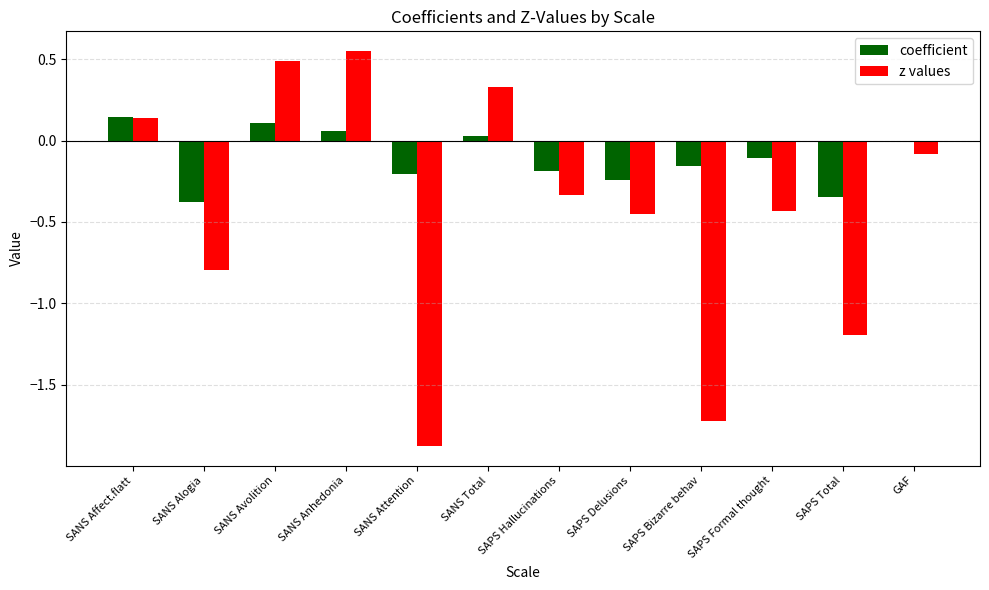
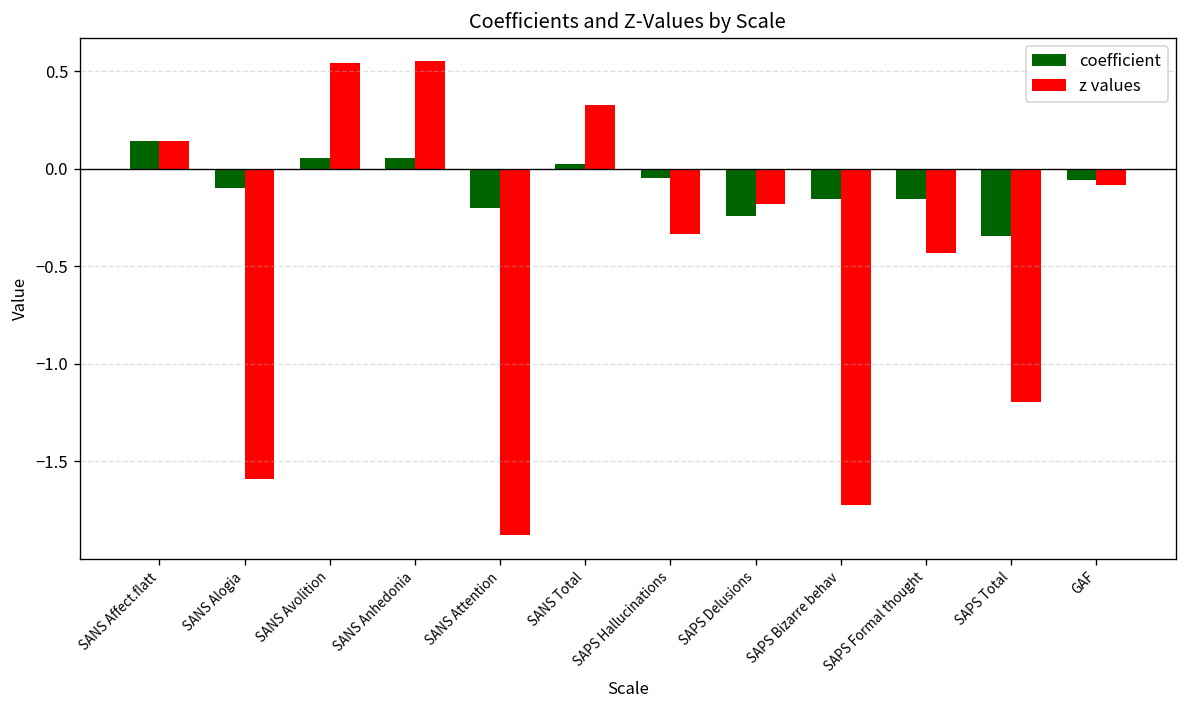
coefficient, SANS Alogia: -0.37 -> -0.10
z values, SANS Alogia: -0.80 -> -1.59
coefficient, SANS Avolition: 0.11 -> 0.06
z values, SANS Avolition: 0.49 -> 0.54
coefficient, SAPS Hallucinations: -0.19 -> -0.05
z values, SAPS Delusions: -0.45 -> -0.18
coefficient, SAPS Formal thought: -0.11 -> -0.16
coefficient, GAF: 0.00 -> -0.06
